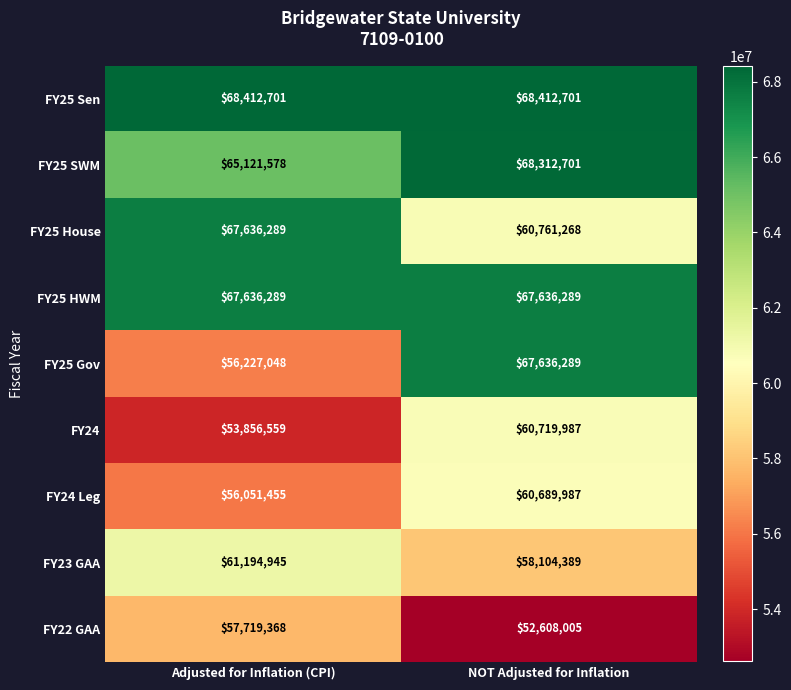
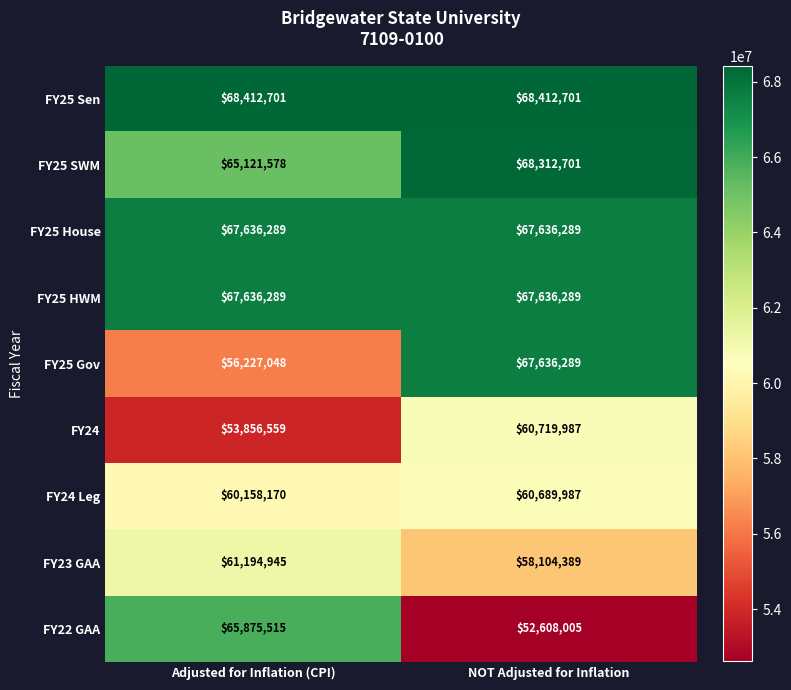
FY25 House, NOT Adjusted for Inflation: $60,761,268 -> $67,636,289
FY24 Leg, Adjusted for Inflation (CPI): $56,051,455 -> $60,158,170
FY22 GAA, Adjusted for Inflation (CPI): $57,719,368 -> $65,875,515
